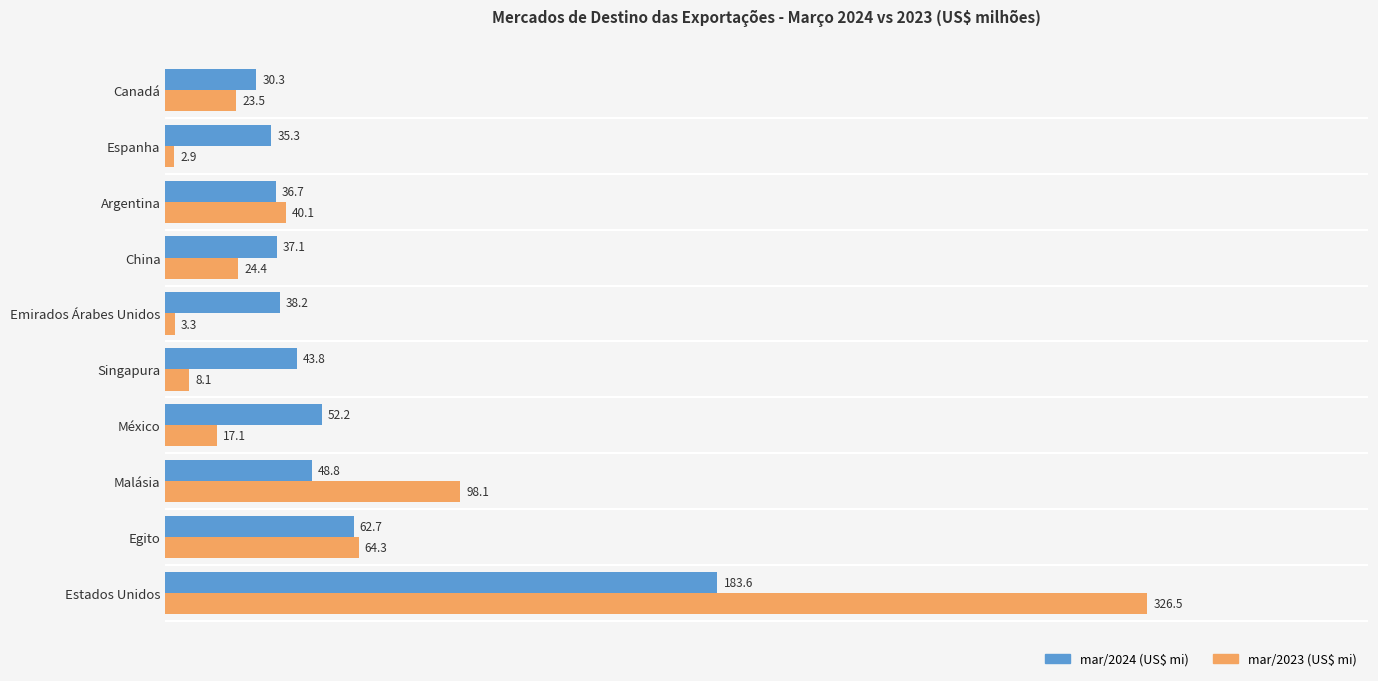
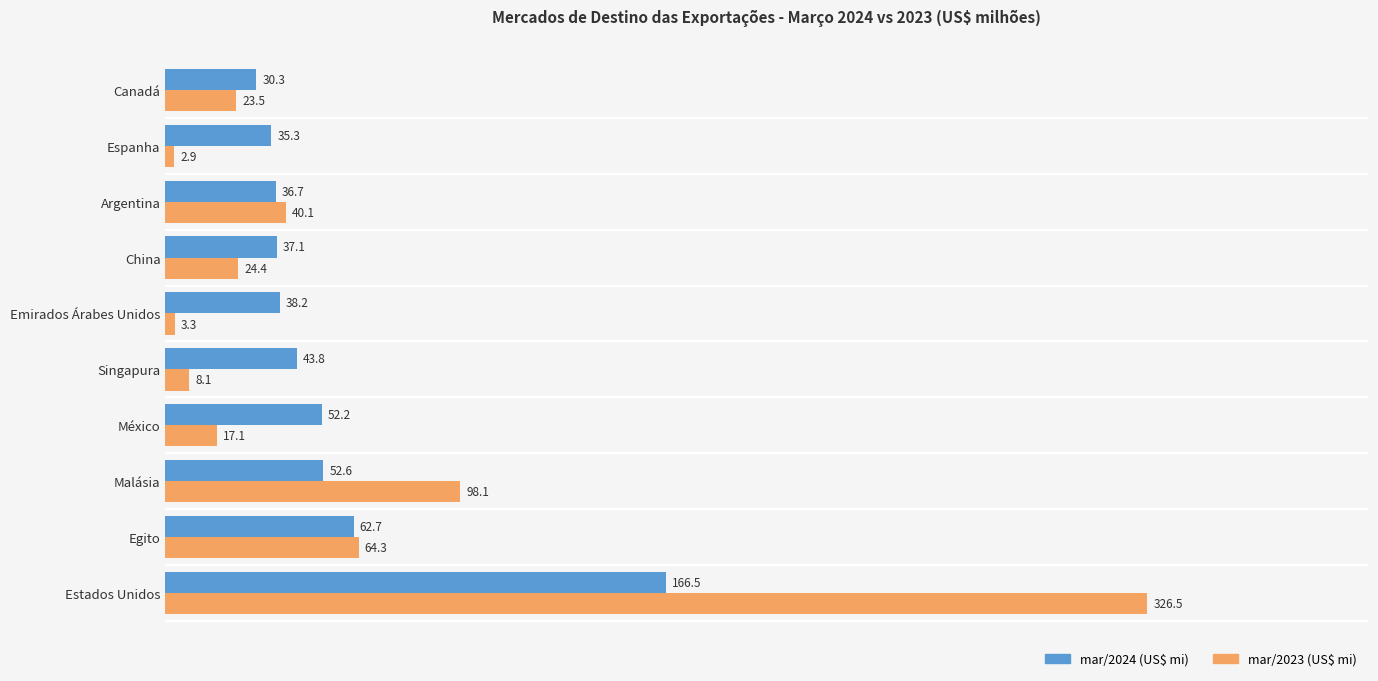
mar/2024 (US$ mi), Malásia: 48.8 -> 52.6
mar/2024 (US$ mi), Estados Unidos: 183.6 -> 166.5
